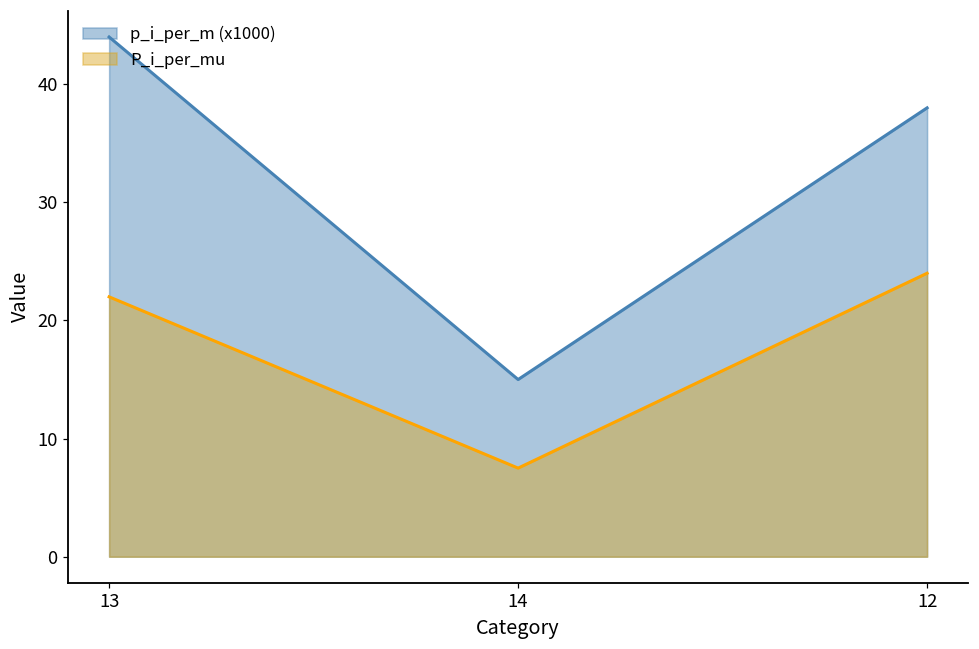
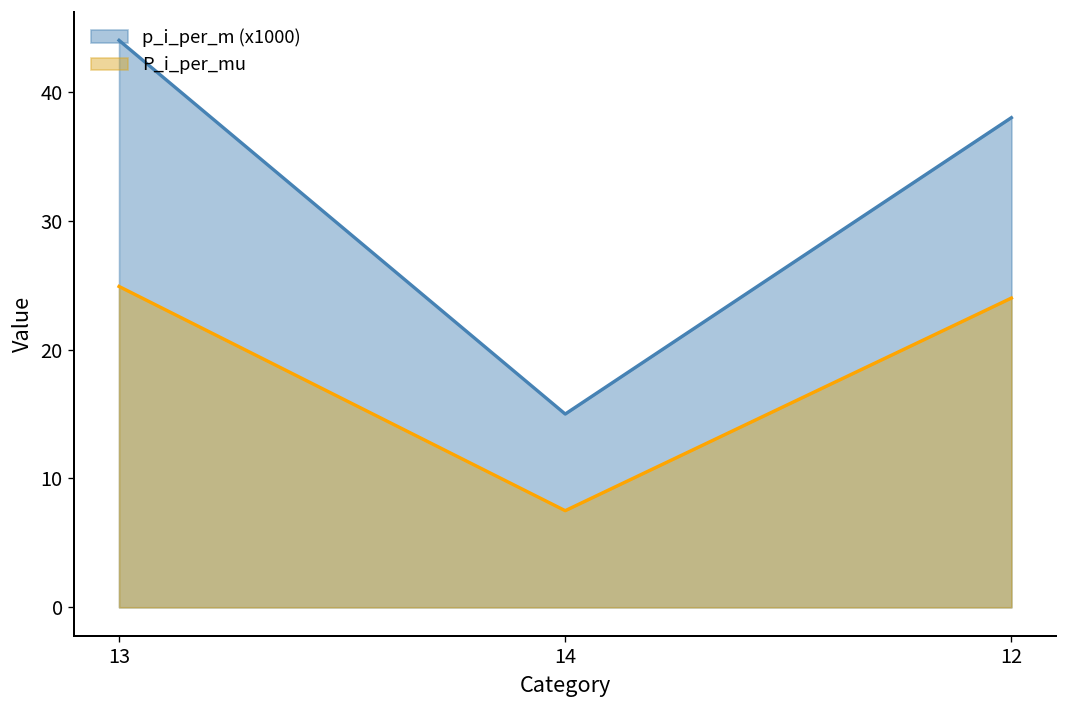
P_i_per_mu, 13: 22.0 -> 24.9
